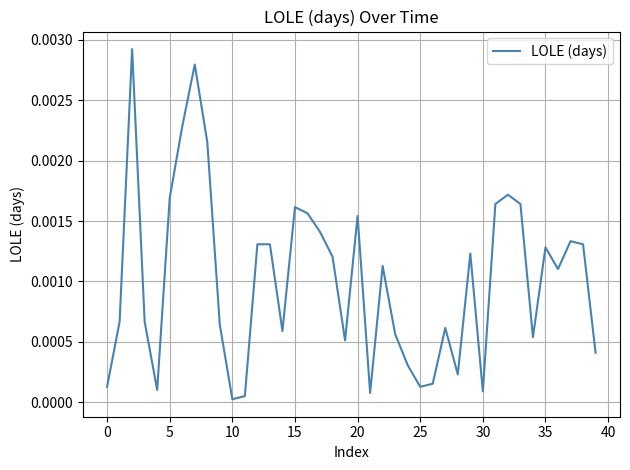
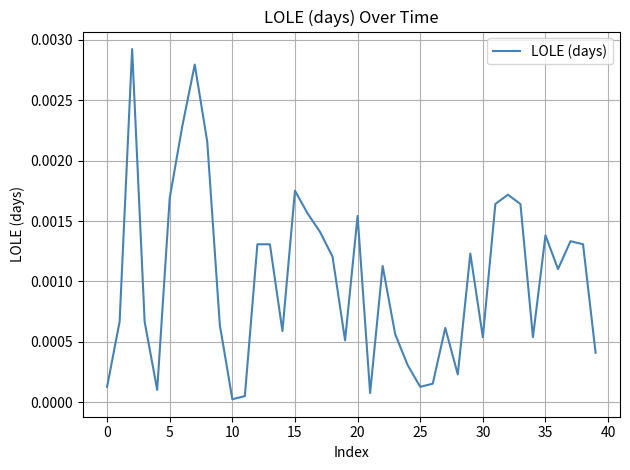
15: 0.00162 -> 0.00175
30: 0.00009 -> 0.00054
35: 0.00128 -> 0.00138
